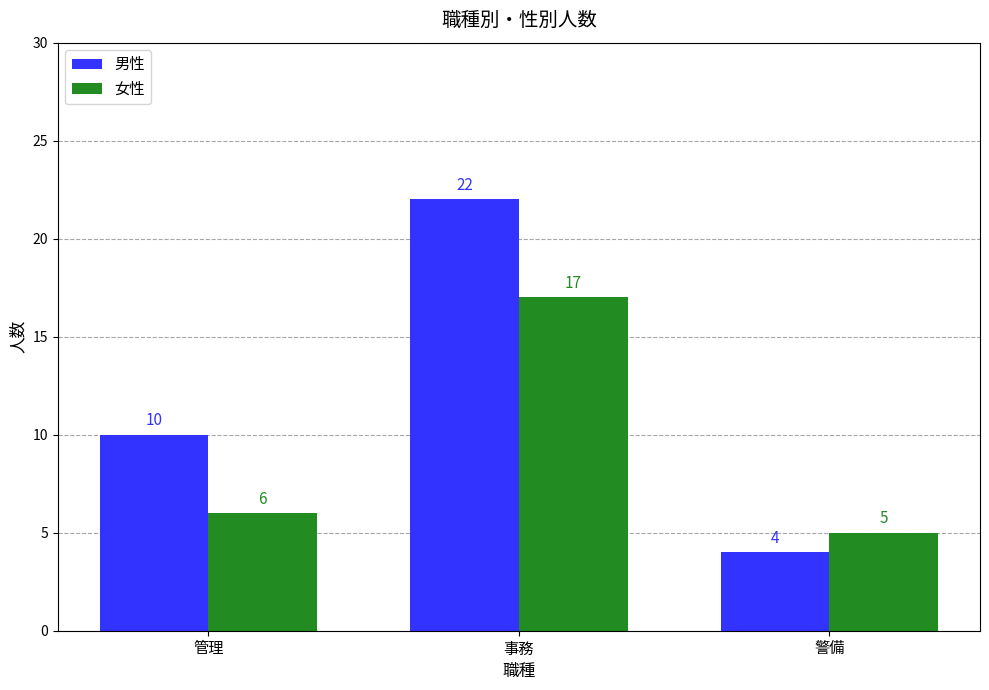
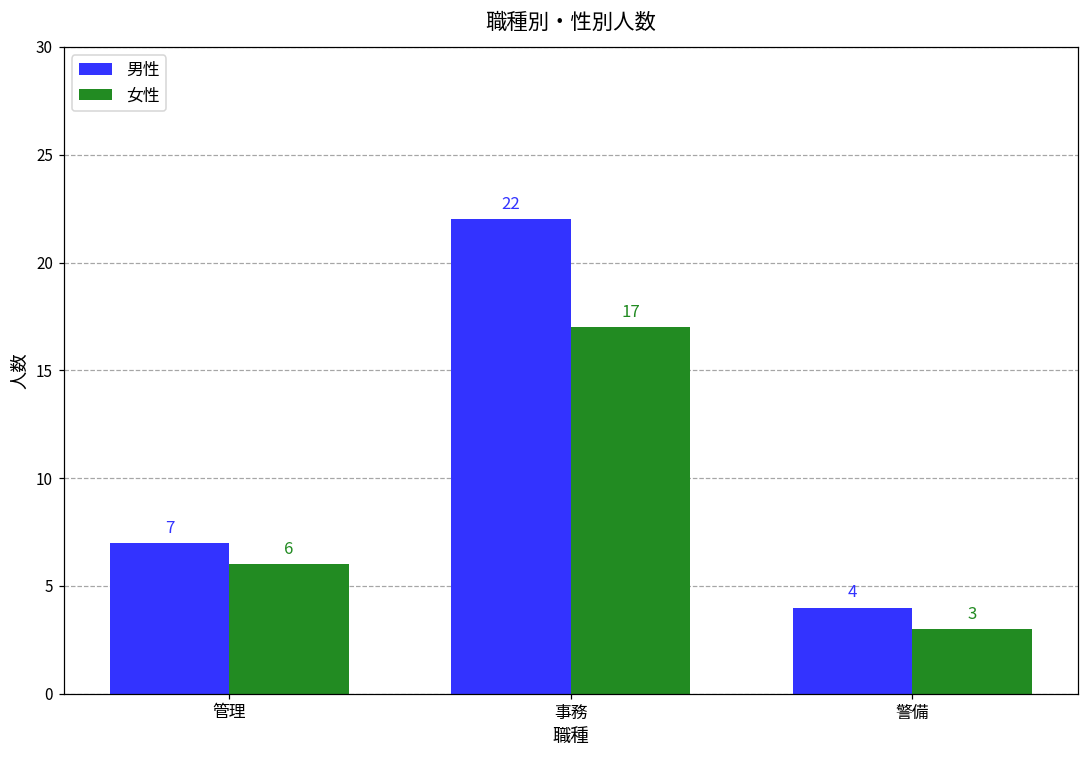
男性, 管理: 10 -> 7
女性, 警備: 5 -> 3
